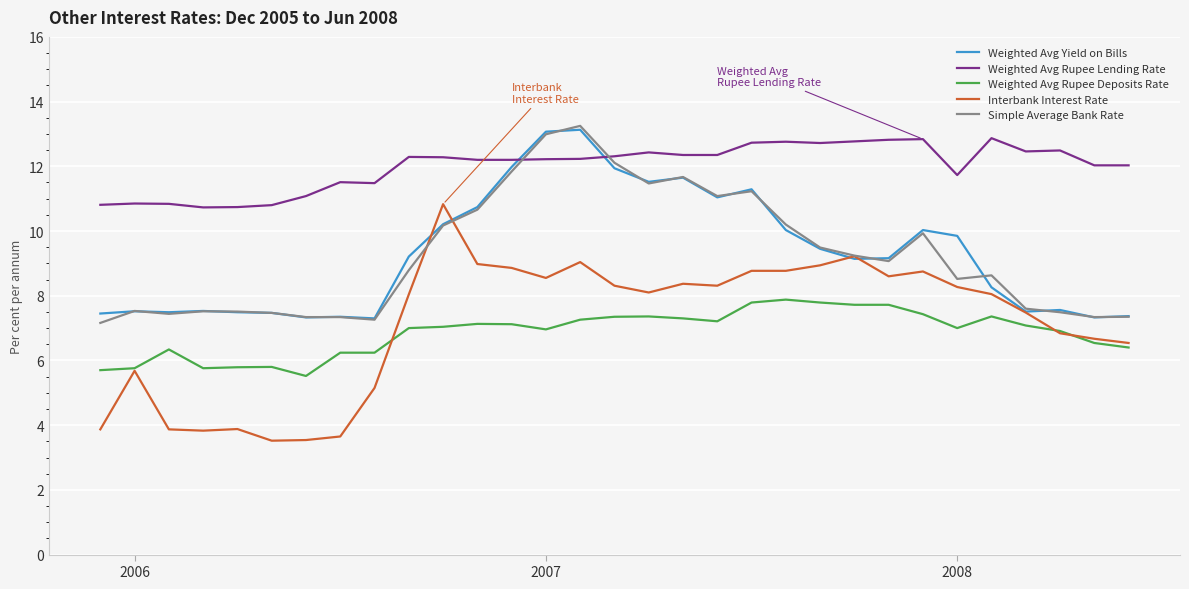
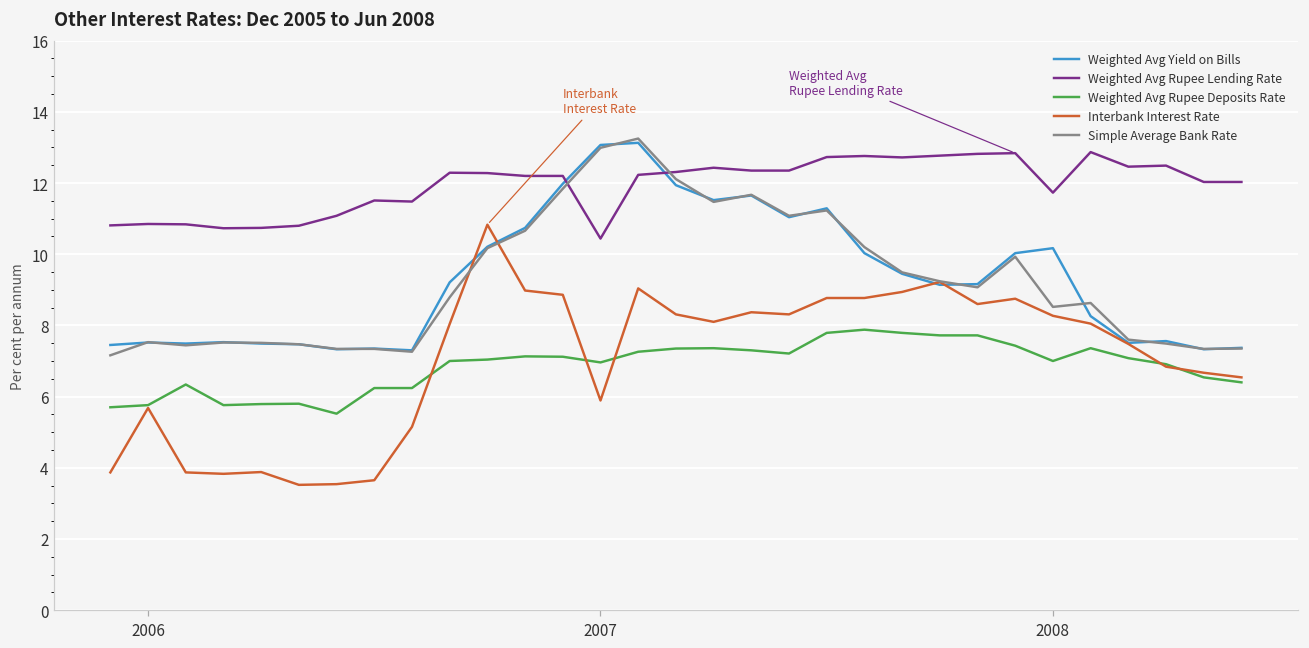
Weighted Avg Rupee Lending Rate, 2007: 12.2 -> 10.4
Interbank Interest Rate, 2007: 8.6 -> 5.9
Weighted Avg Yield on Bills, 2008: 9.9 -> 10.2
